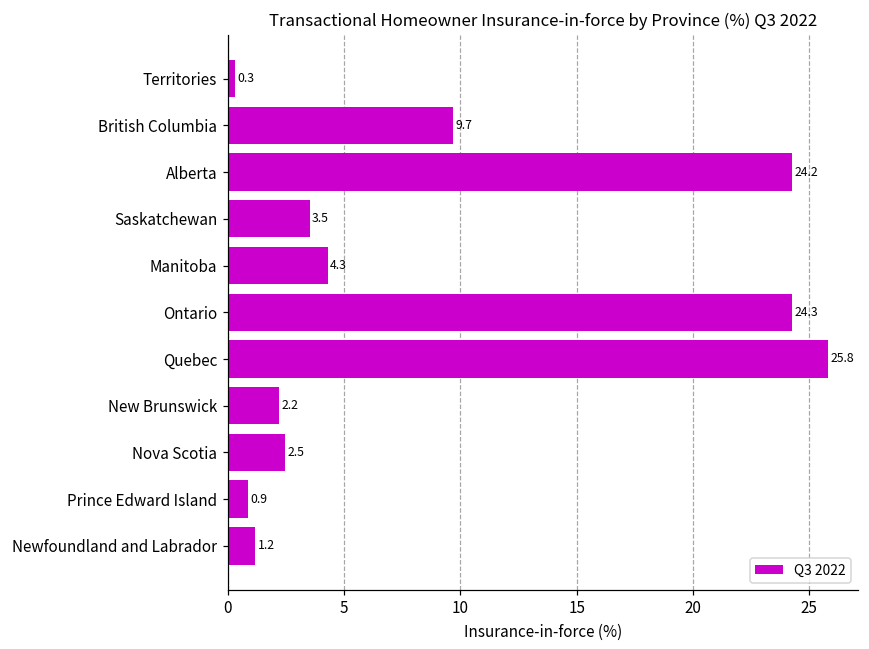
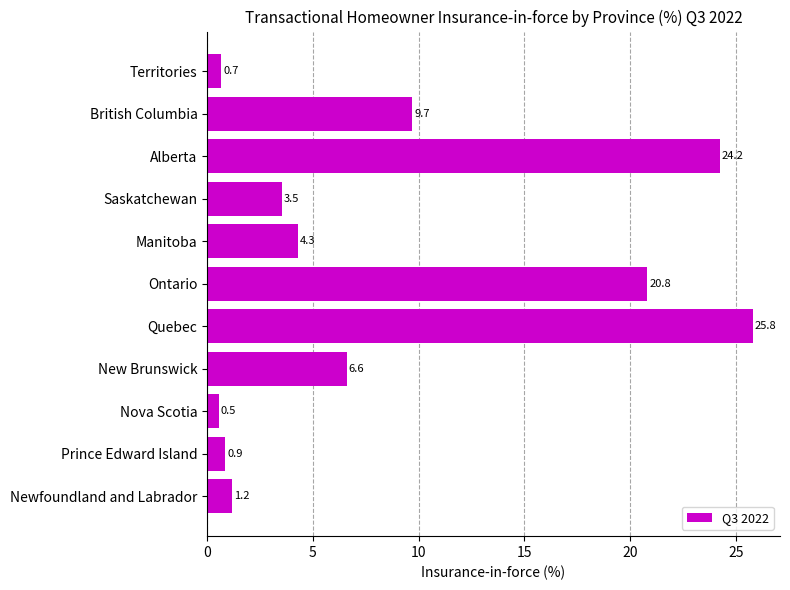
Territories: 0.3 -> 0.7
Ontario: 24.3 -> 20.8
New Brunswick: 2.2 -> 6.6
Nova Scotia: 2.5 -> 0.5
